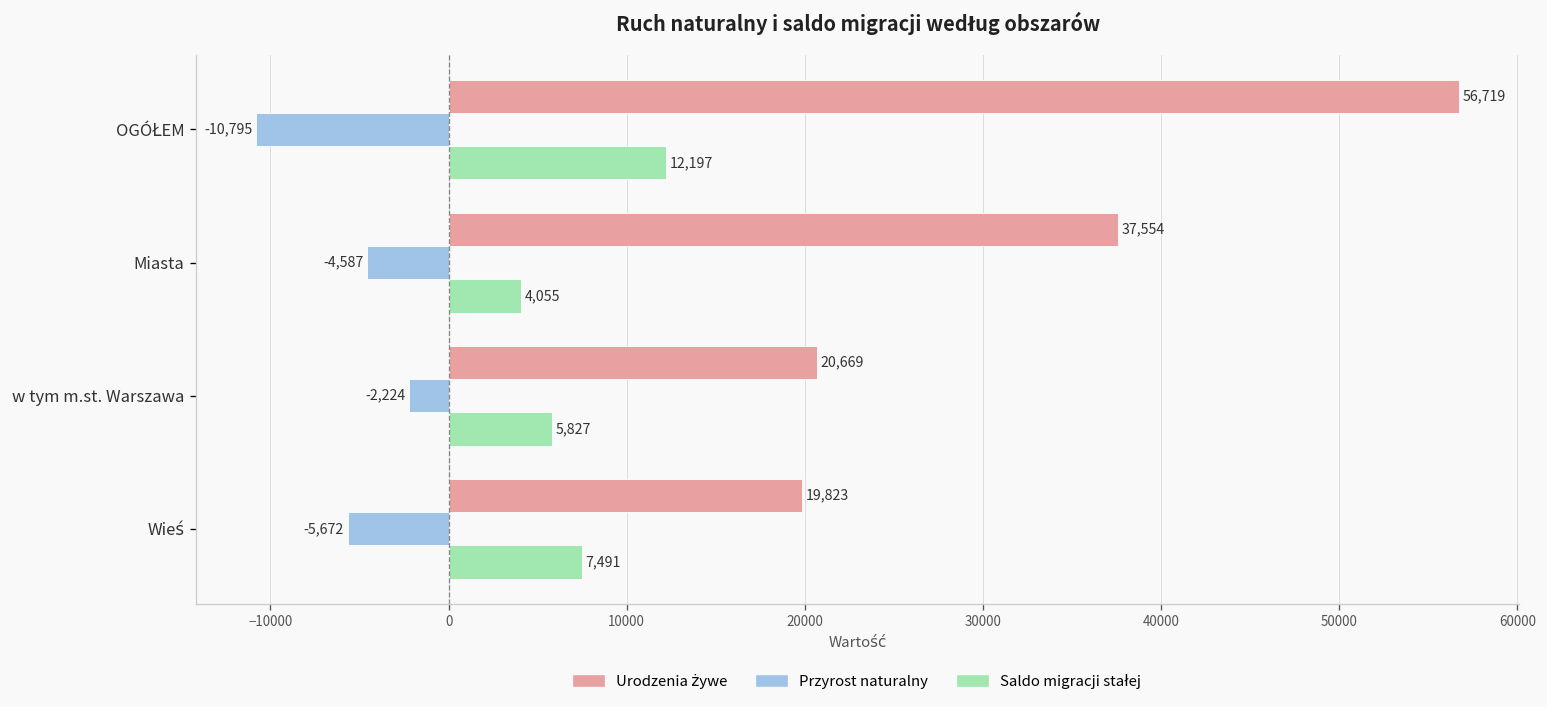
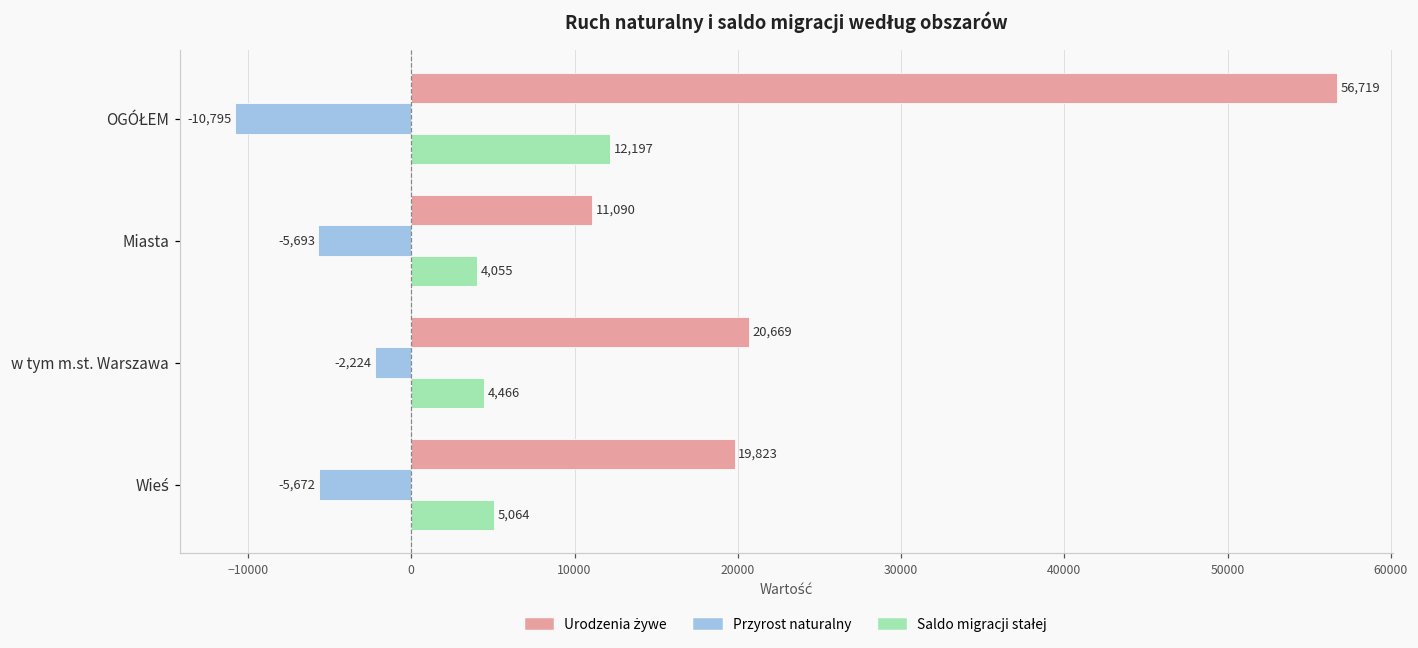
Urodzenia żywe, Miasta: 37,554 -> 11,090
Przyrost naturalny, Miasta: -4,587 -> -5,693
Saldo migracji stałej, w tym m.st. Warszawa: 5,827 -> 4,466
Saldo migracji stałej, Wieś: 7,491 -> 5,064
